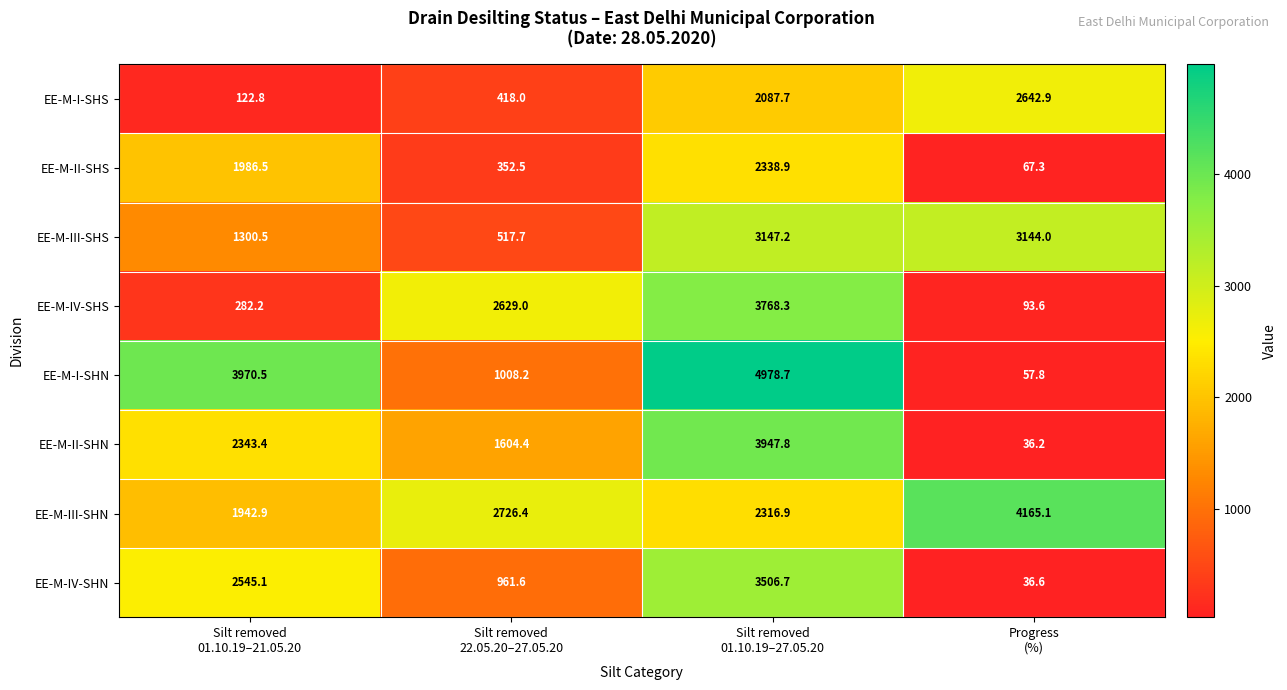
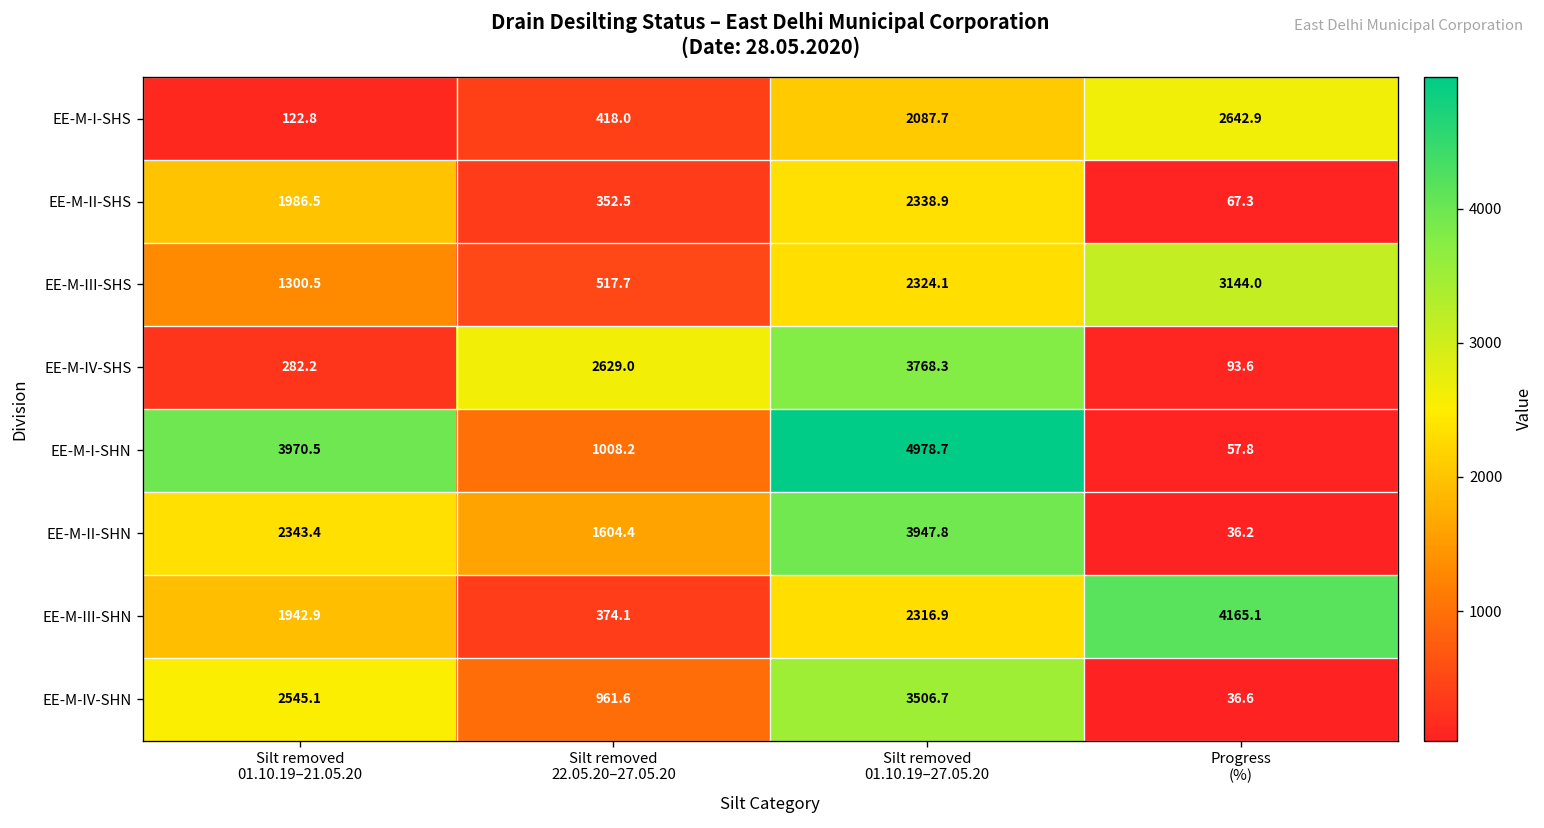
EE-M-III-SHS, Silt removed 01.10.19–27.05.20: 3147.2 -> 2324.1
EE-M-III-SHN, Silt removed 22.05.20–27.05.20: 2726.4 -> 374.1
